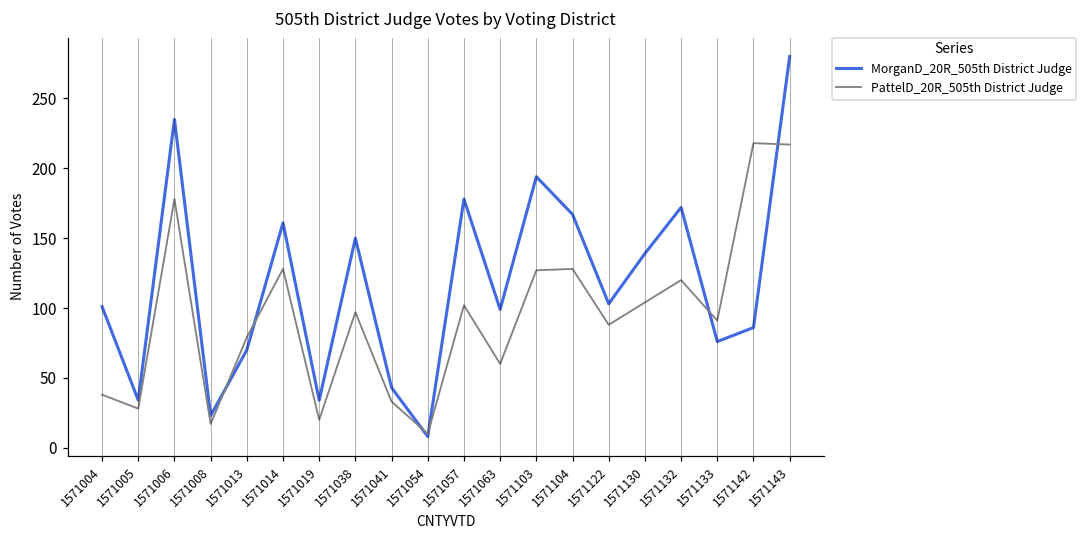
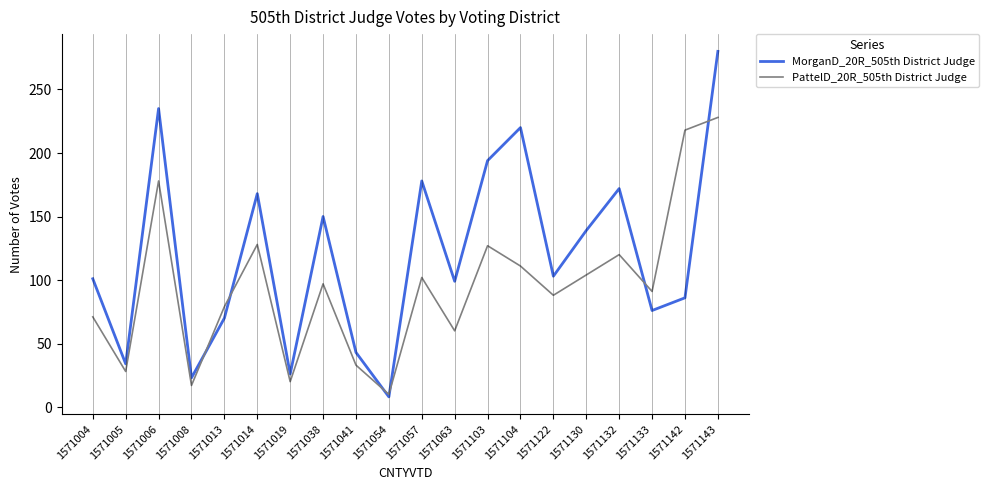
PattelD_20R_505th District Judge, 1571004: 38 -> 71
MorganD_20R_505th District Judge, 1571014: 161 -> 168
MorganD_20R_505th District Judge, 1571019: 34 -> 26
MorganD_20R_505th District Judge, 1571104: 167 -> 220
PattelD_20R_505th District Judge, 1571104: 128 -> 111
PattelD_20R_505th District Judge, 1571143: 217 -> 228
